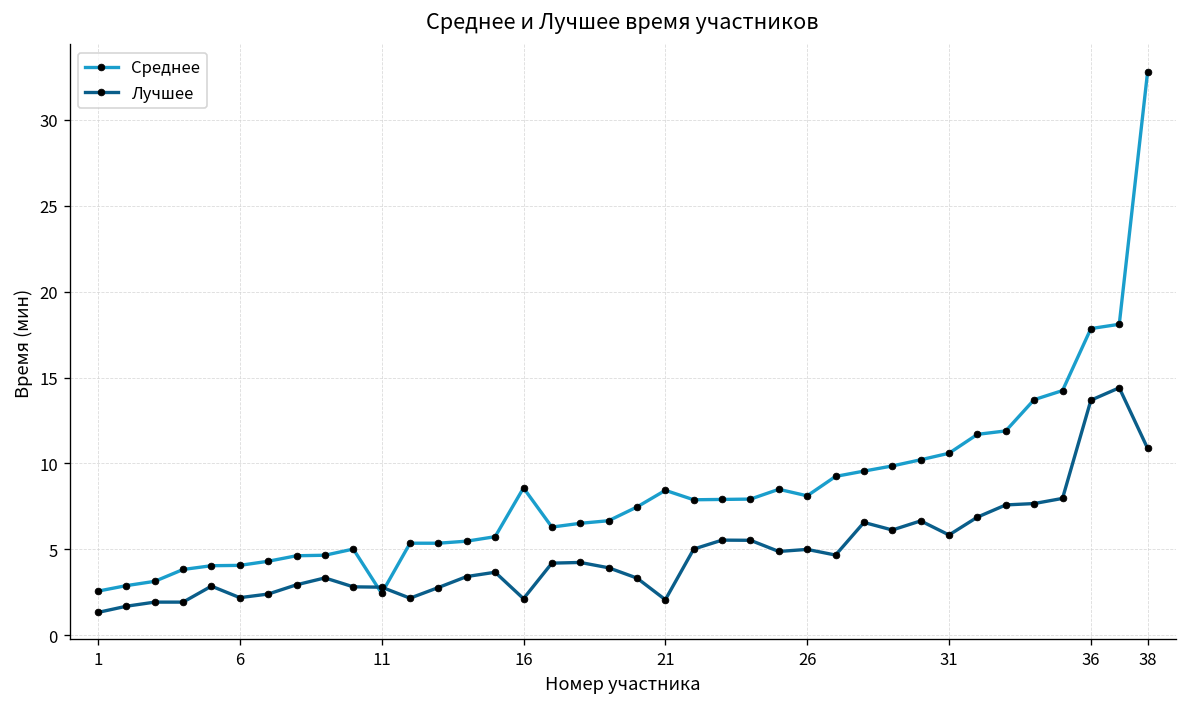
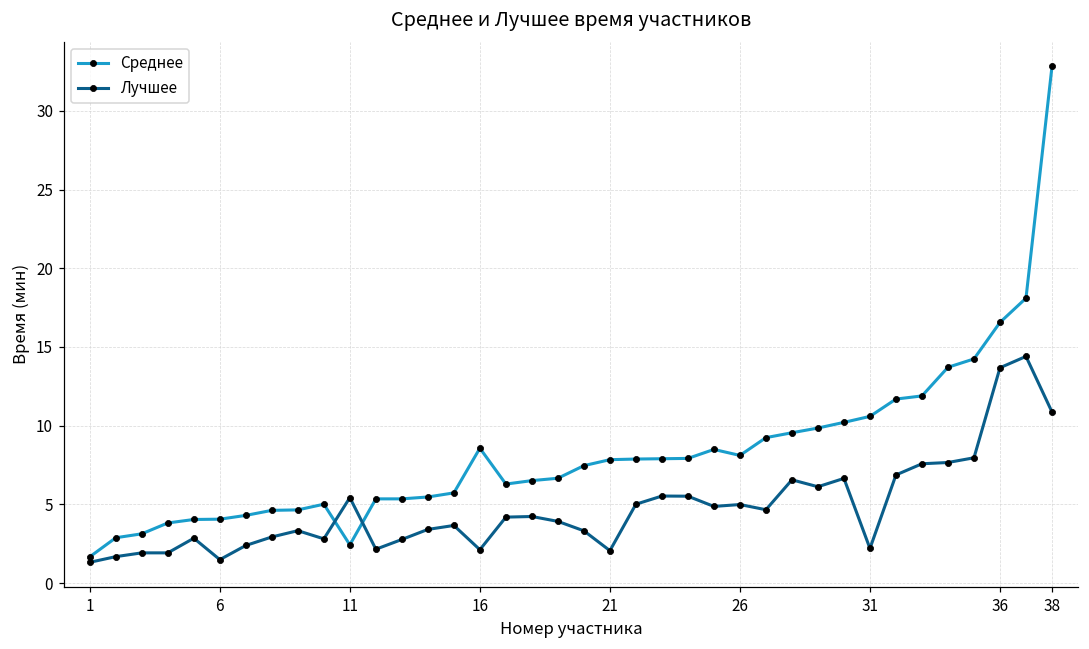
Среднее, 1: 2.6 -> 1.7
Лучшее, 6: 2.2 -> 1.5
Лучшее, 11: 2.8 -> 5.4
Среднее, 21: 8.4 -> 7.8
Лучшее, 31: 5.8 -> 2.2
Среднее, 36: 17.9 -> 16.6
